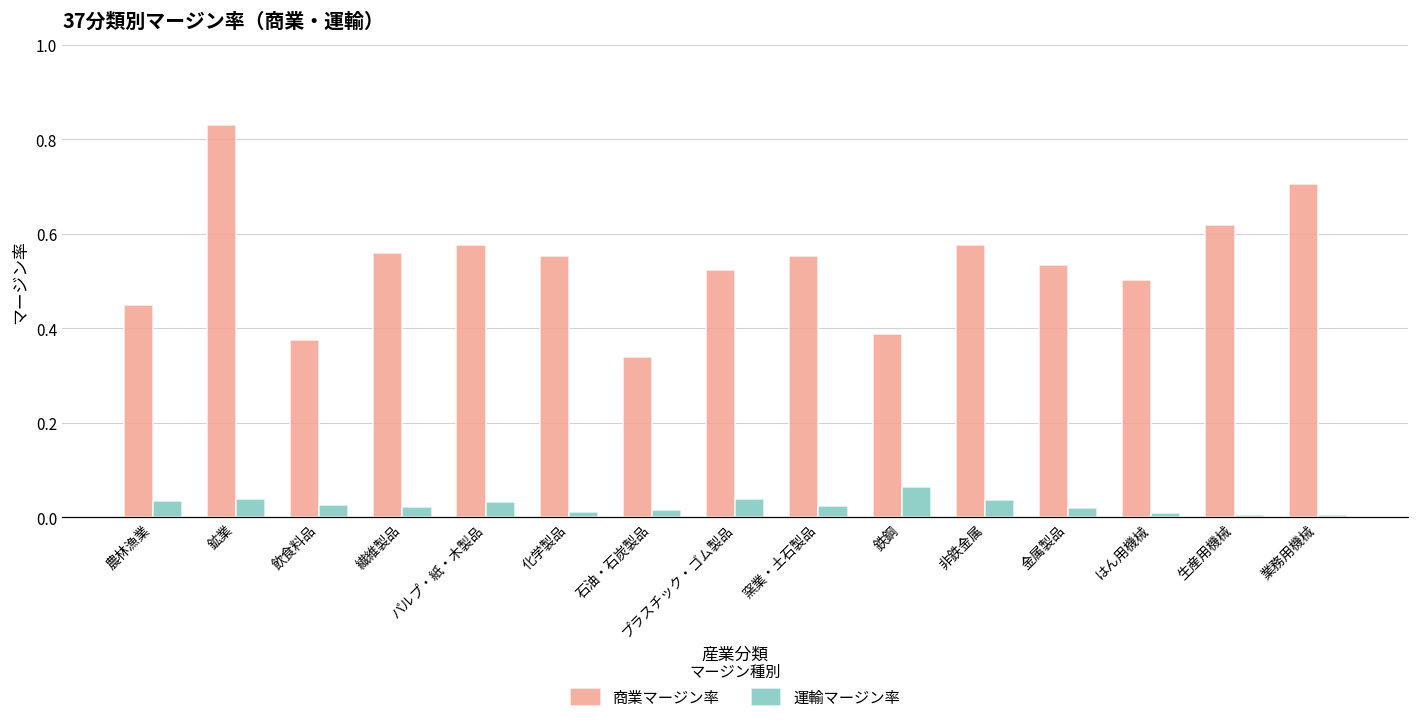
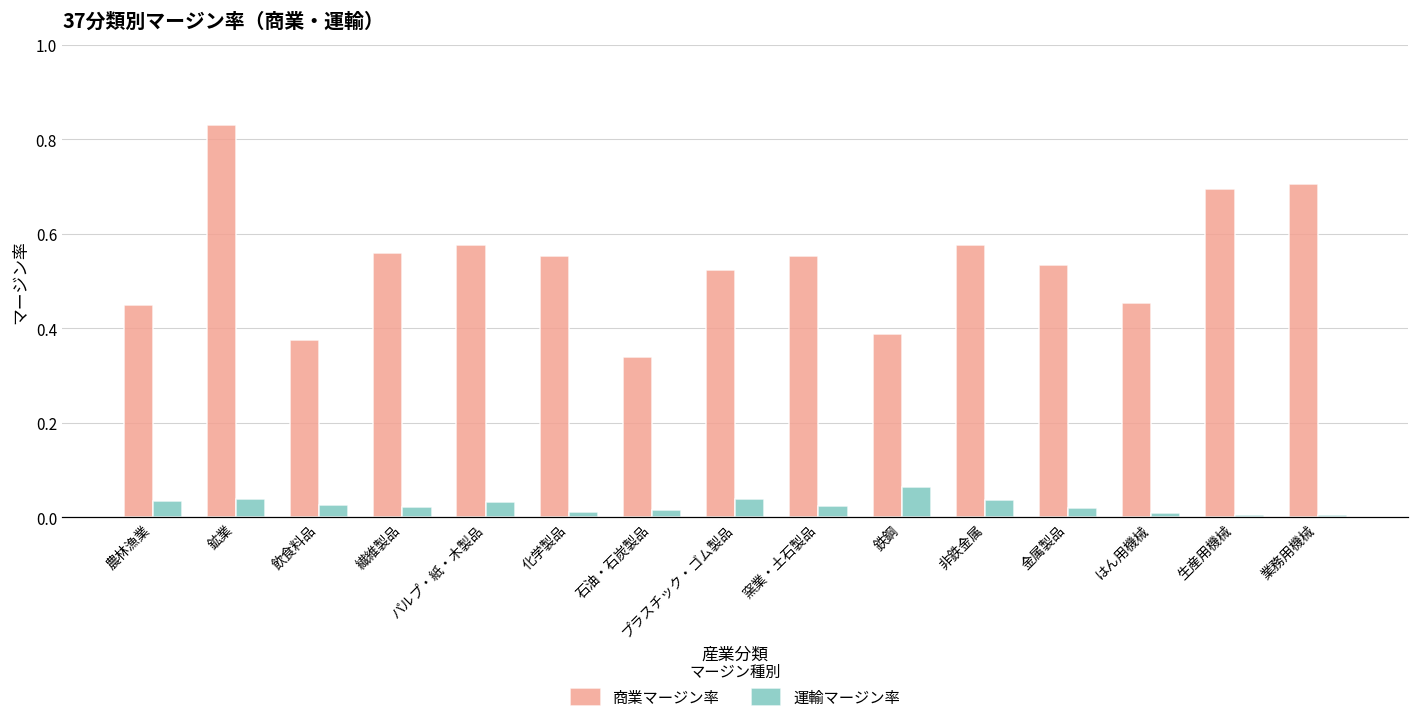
商業マージン率, はん用機械: 0.50 -> 0.45
商業マージン率, 生産用機械: 0.62 -> 0.70
